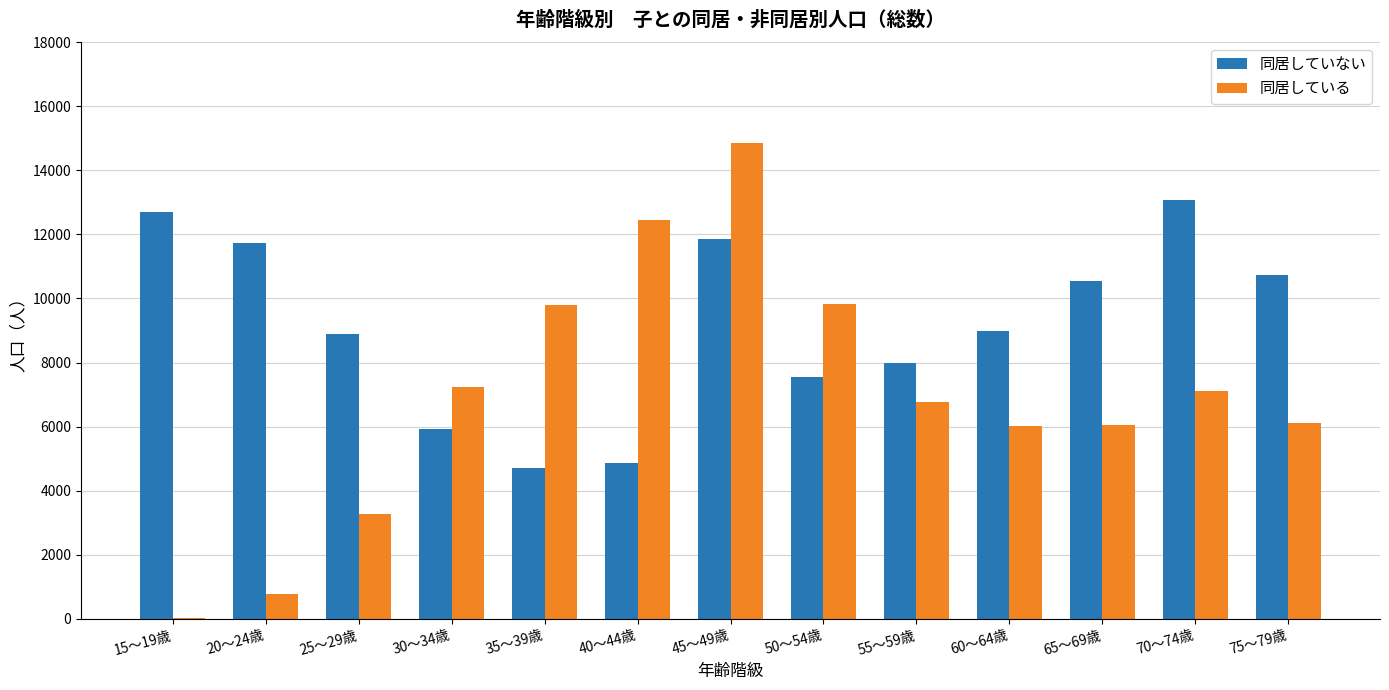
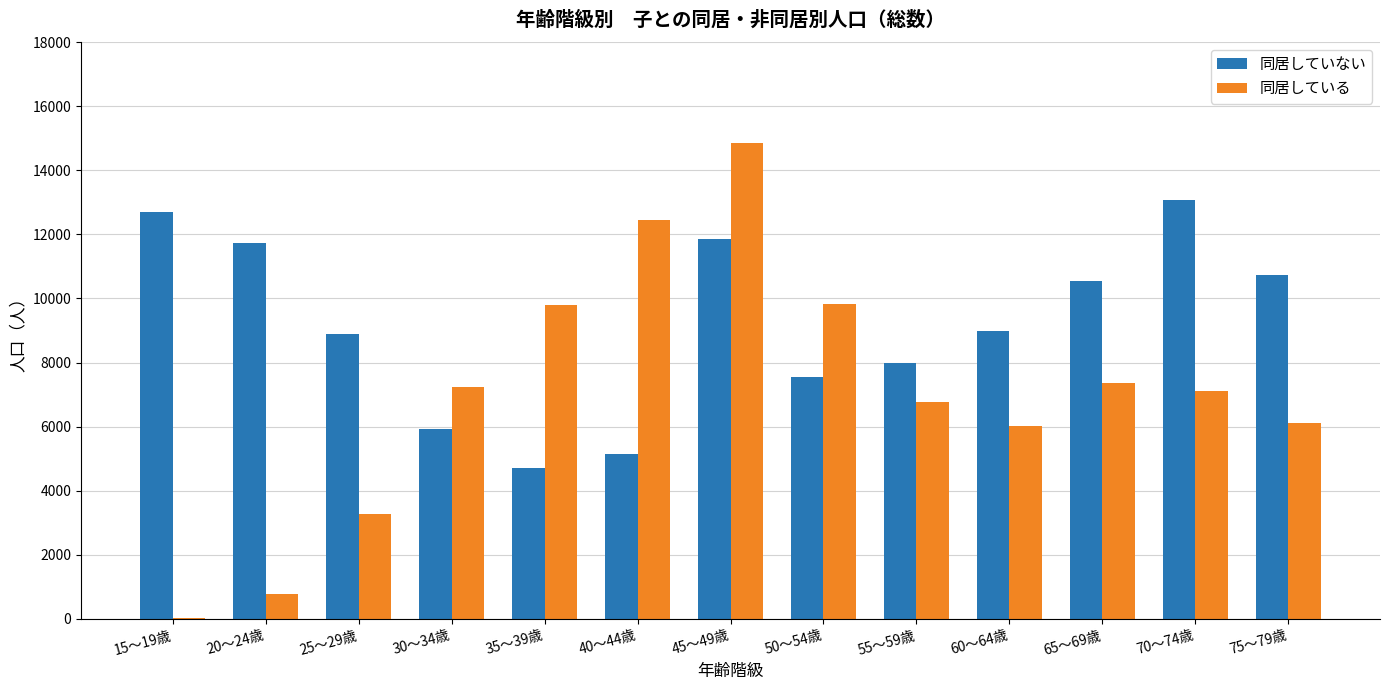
同居していない, 40～44歳: 4900 -> 5200
同居している, 65～69歳: 6000 -> 7400
